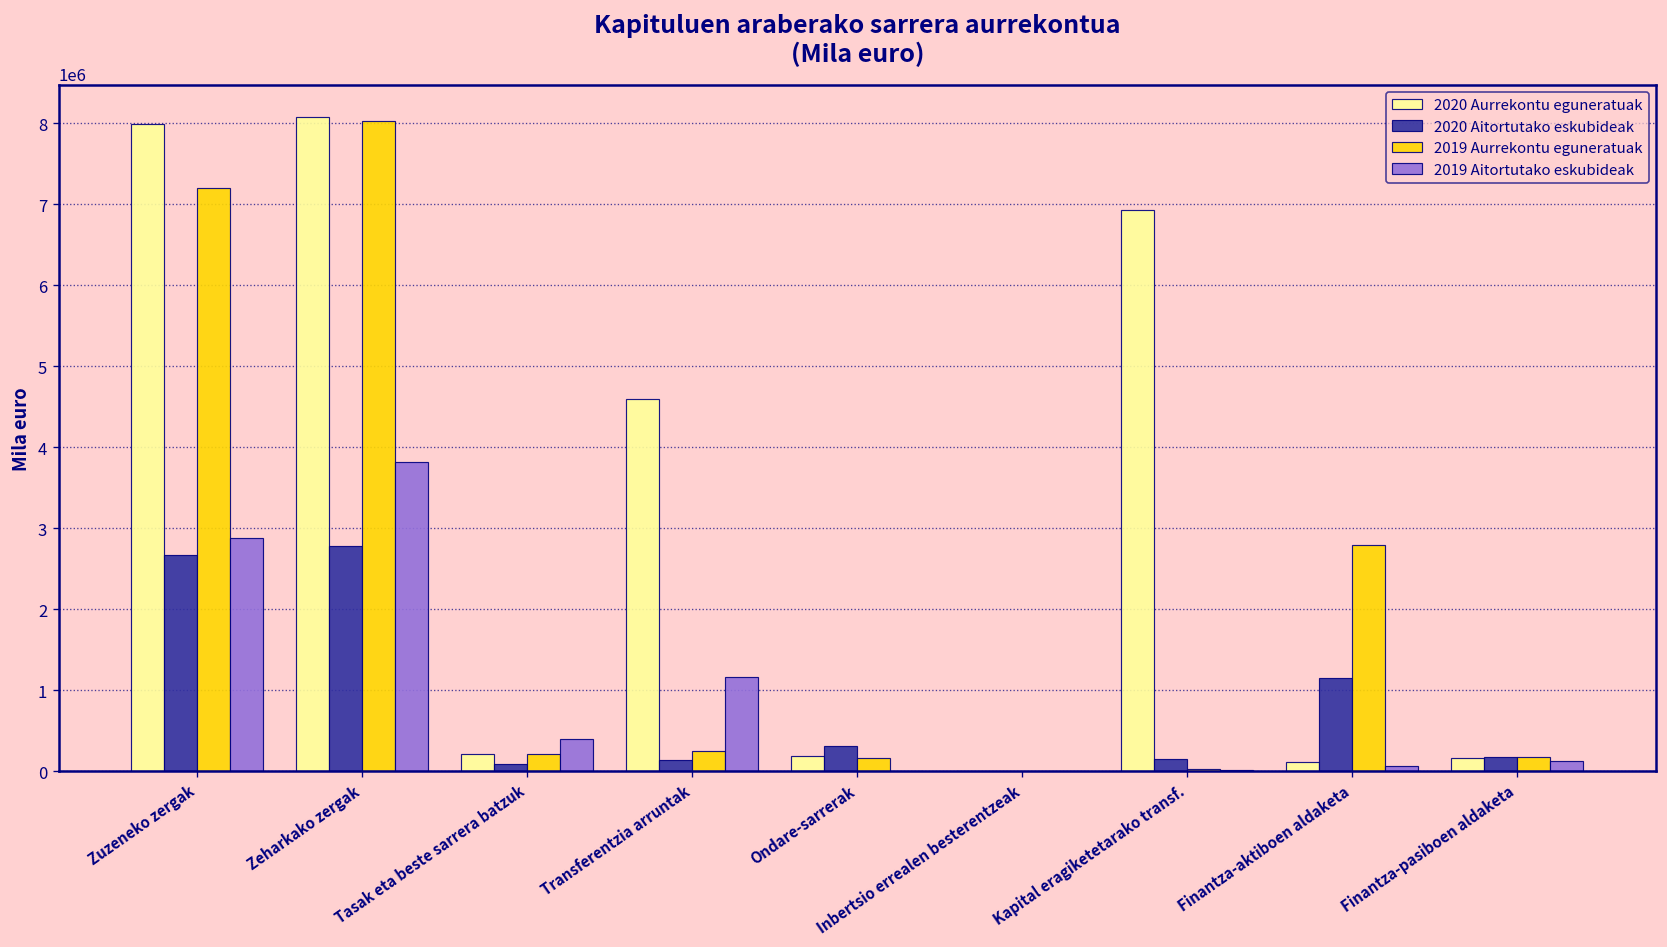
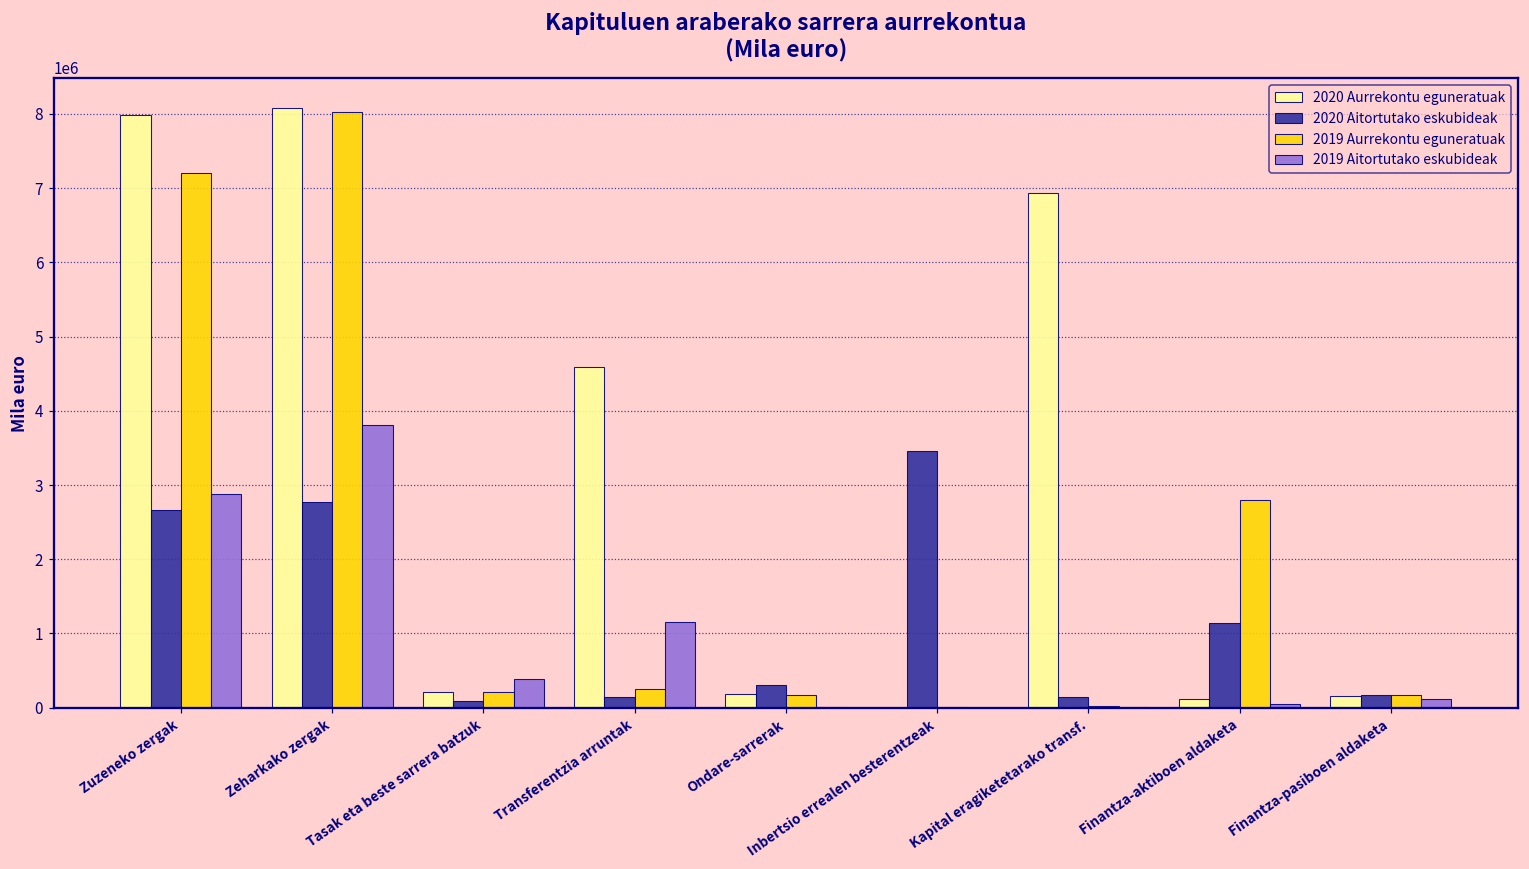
2020 Aitortutako eskubideak, Inbertsio errealen besterentzeak: 0 -> 3500000
